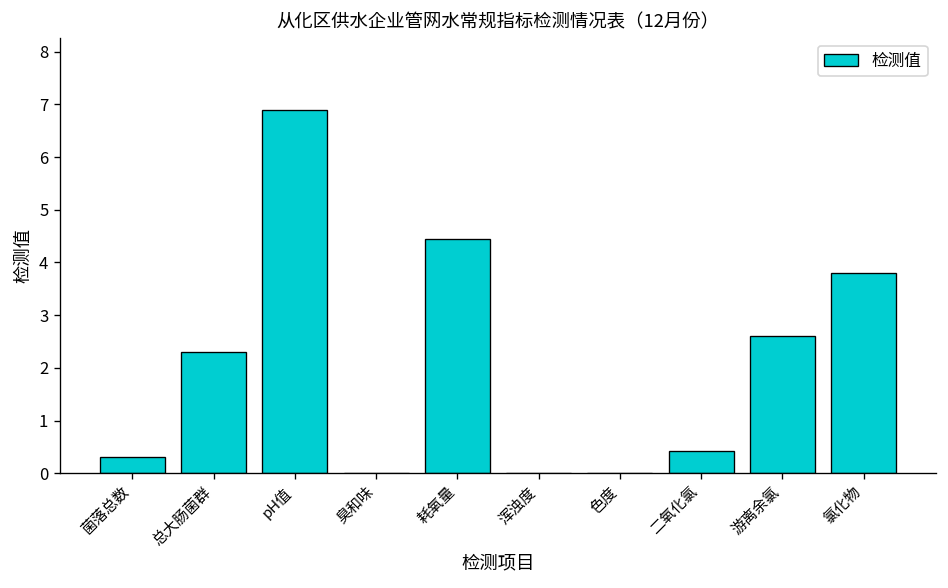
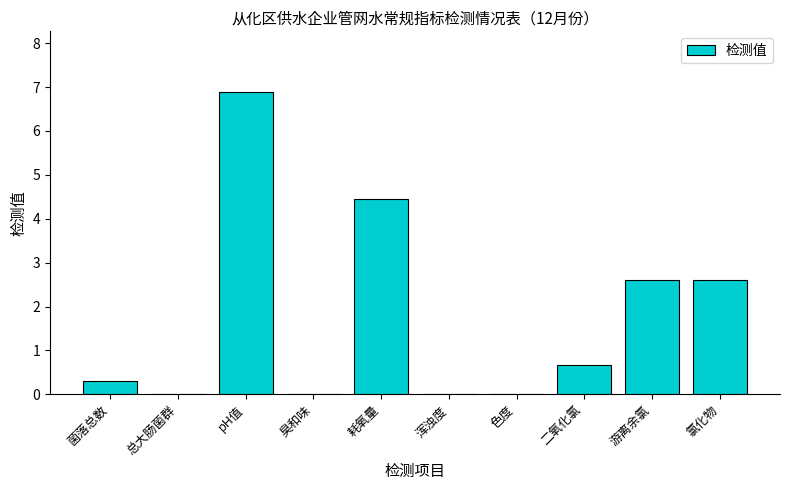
总大肠菌群: 2.3 -> 0.0
二氧化氯: 0.4 -> 0.7
氯化物: 3.8 -> 2.6
